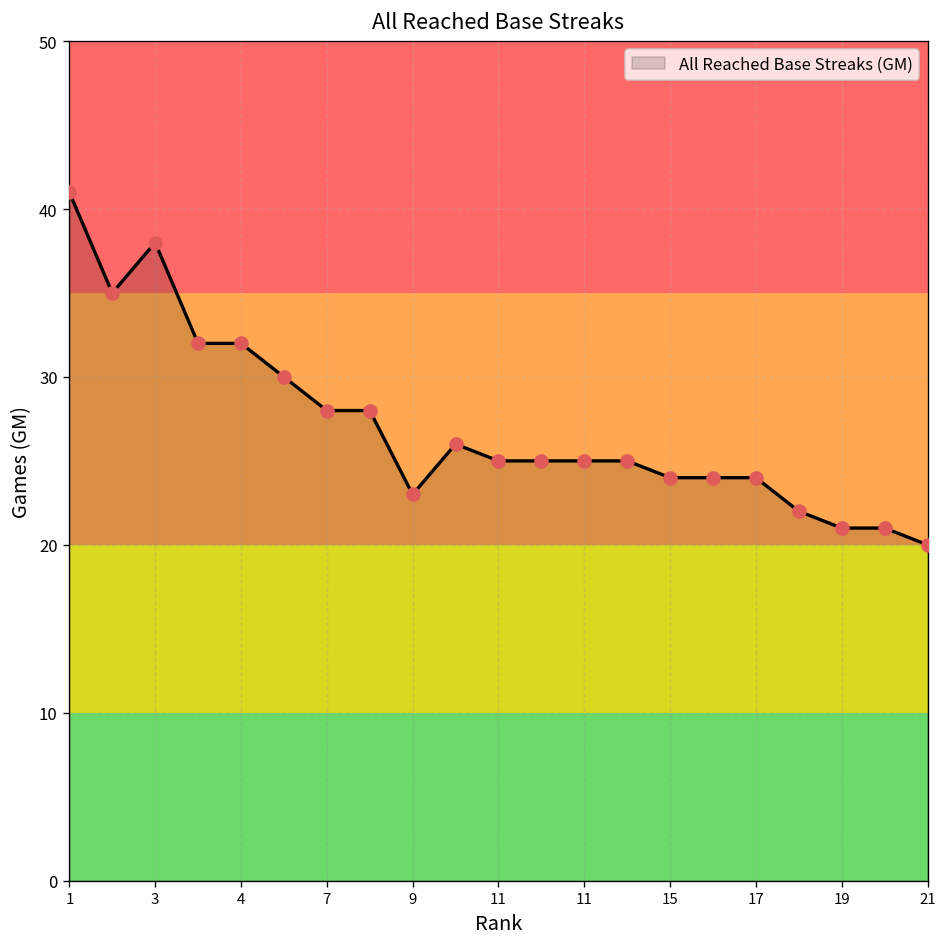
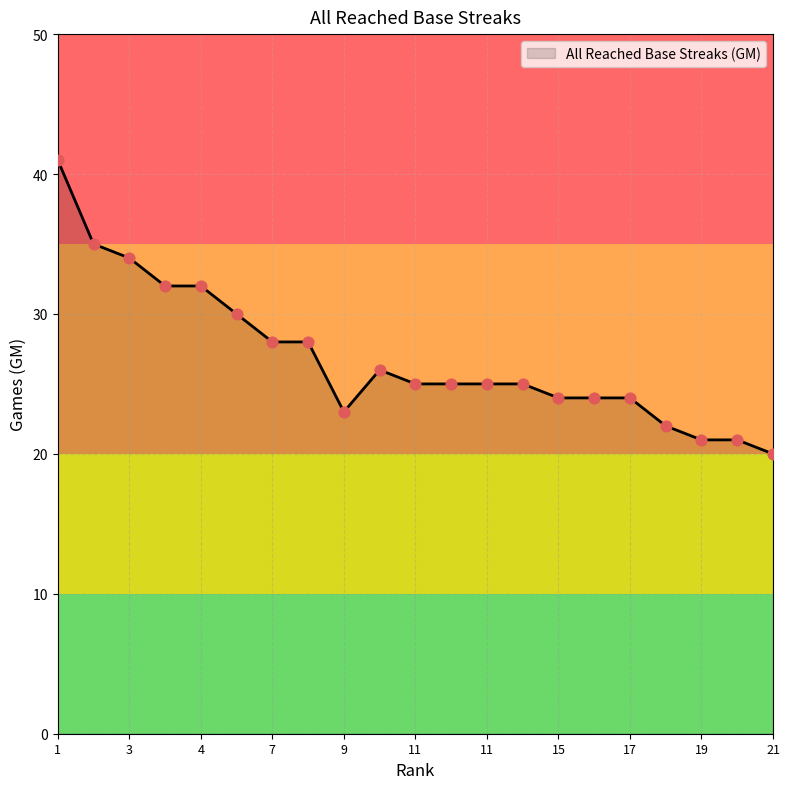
3: 38 -> 34
